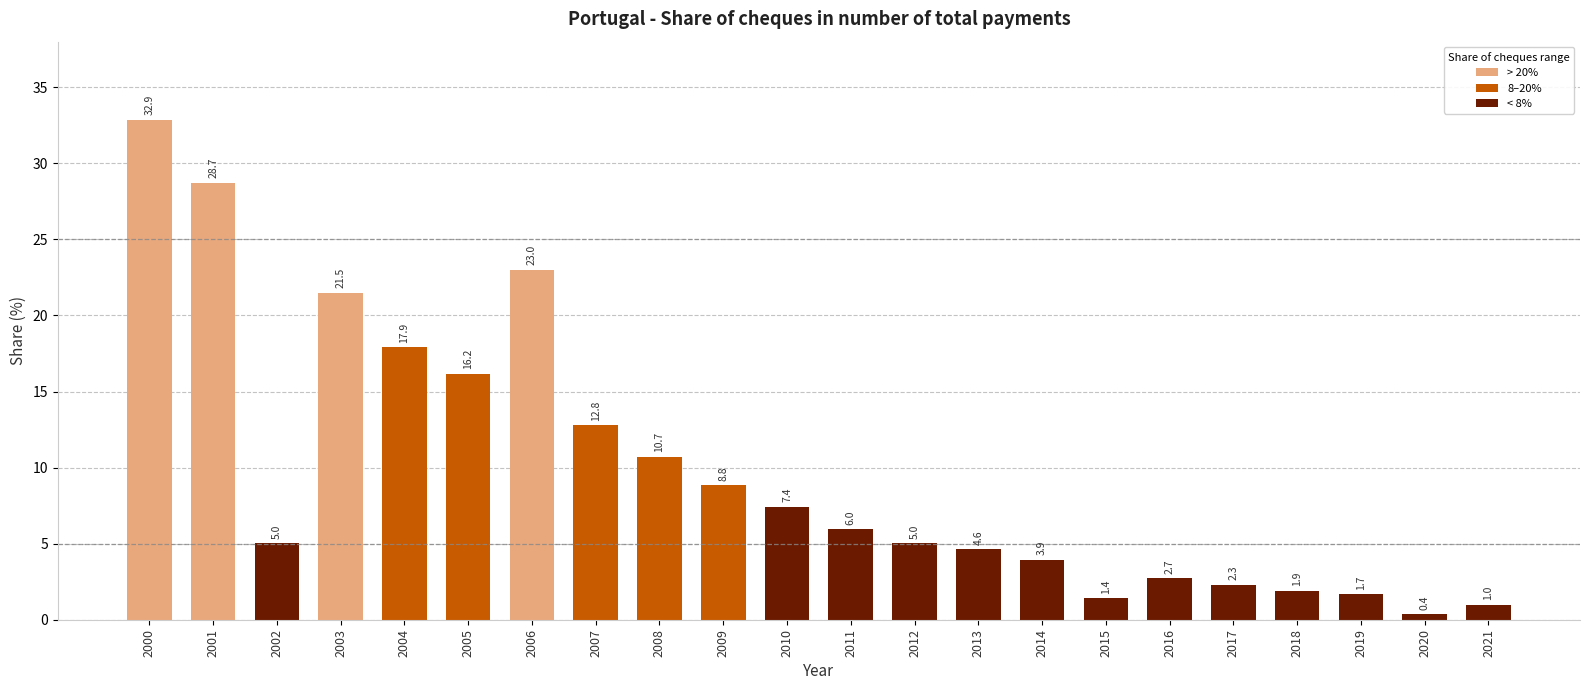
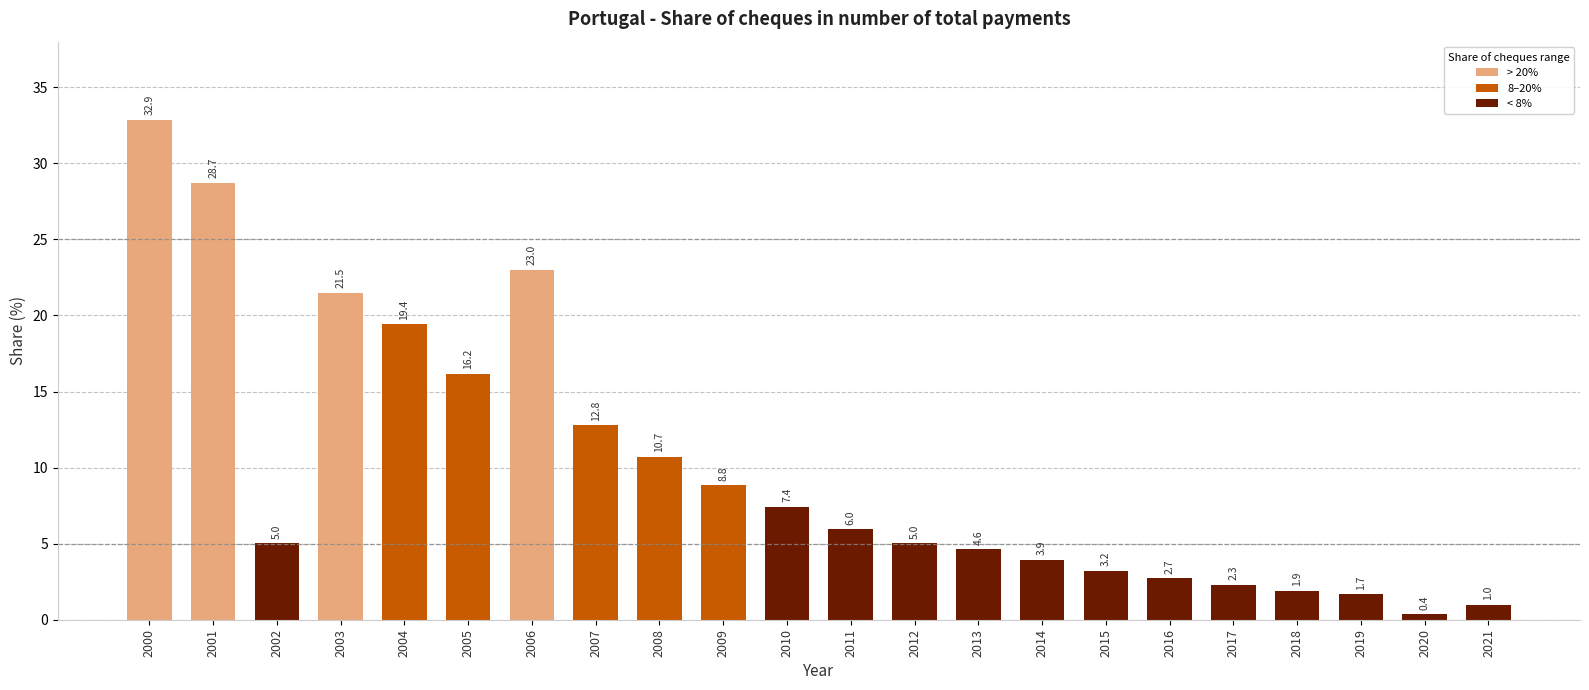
2004: 17.9 -> 19.4
2015: 1.4 -> 3.2
